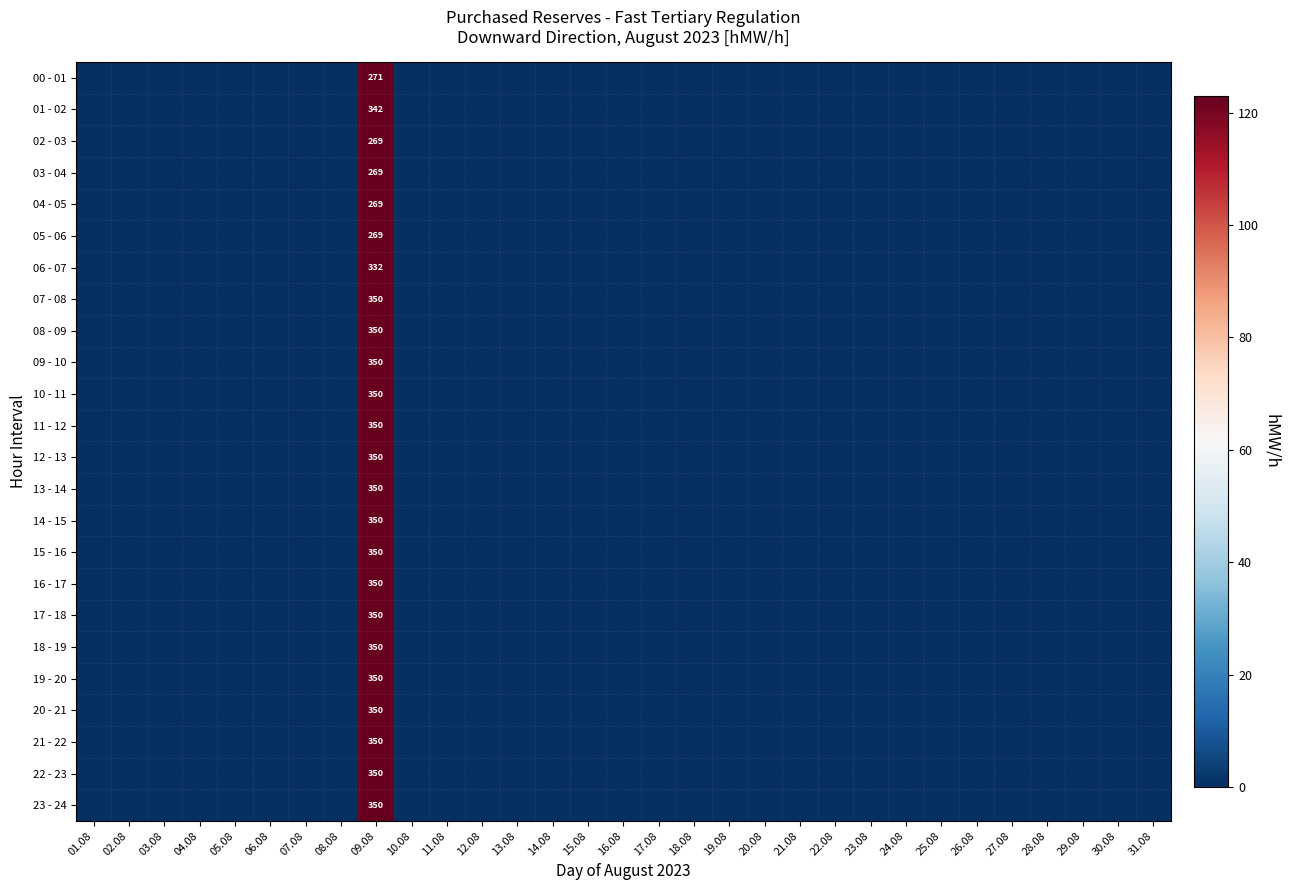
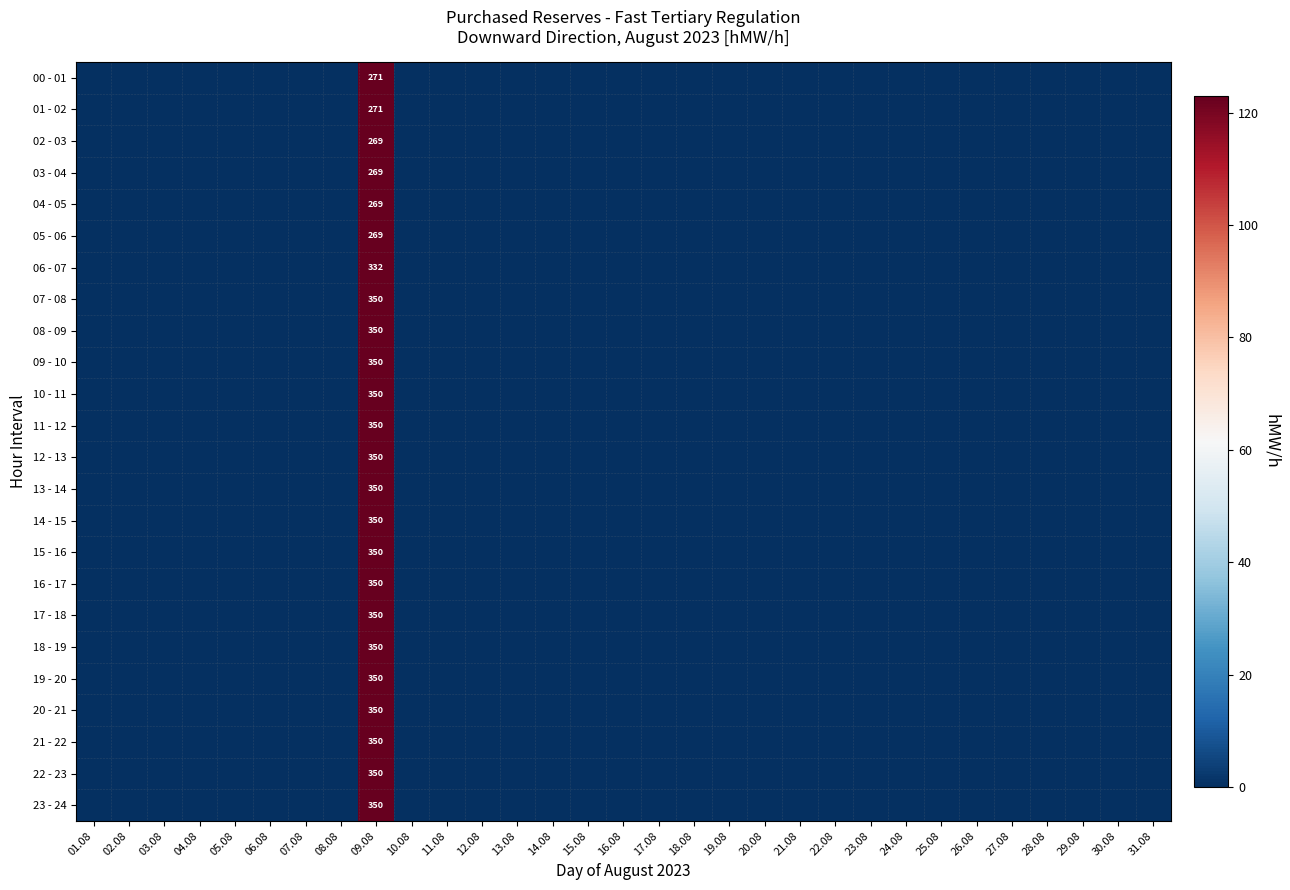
01 - 02, 09.08: 342 -> 271
